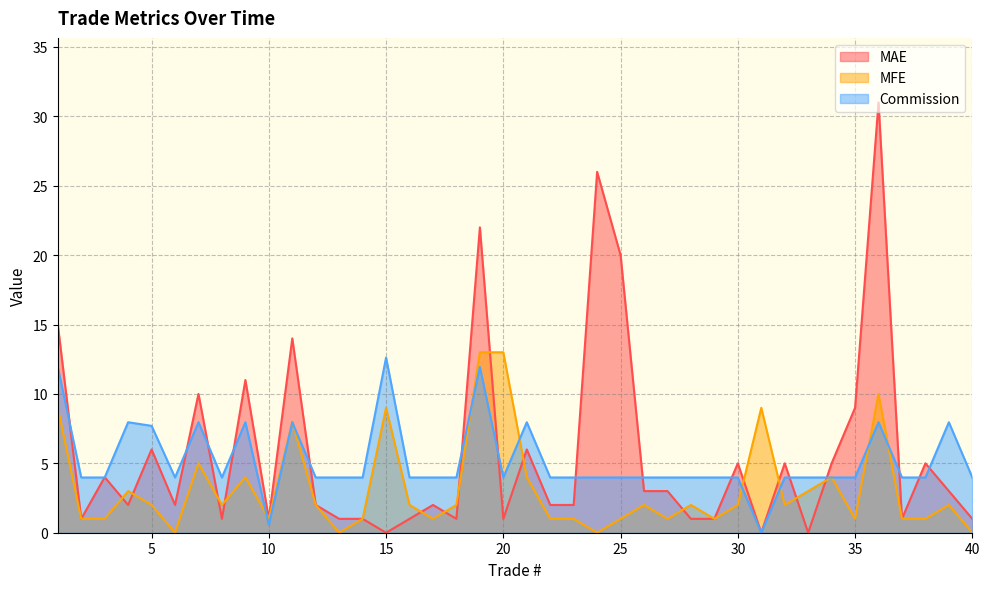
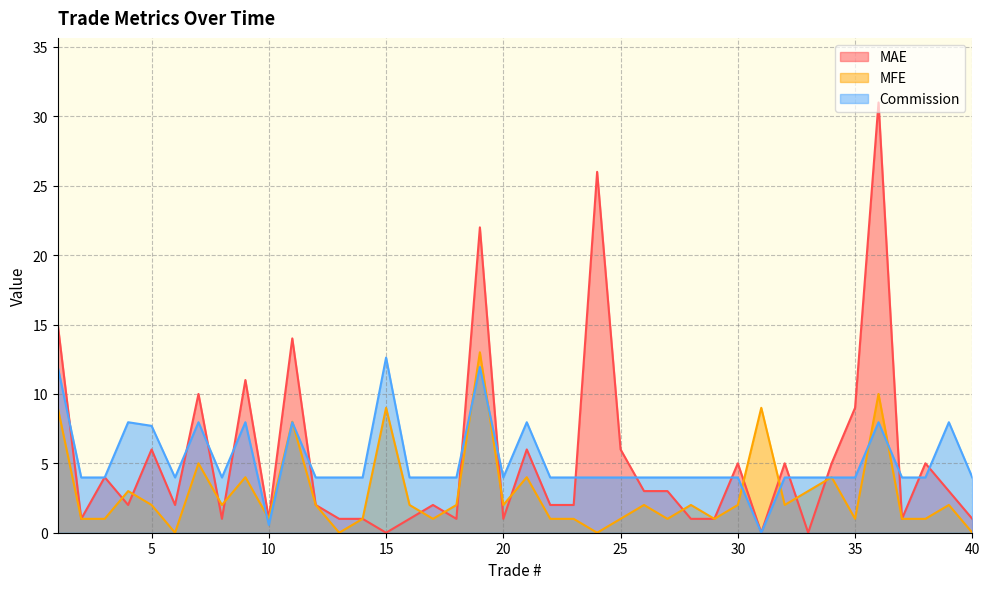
MFE, 20: 13 -> 2
MAE, 25: 20 -> 6
